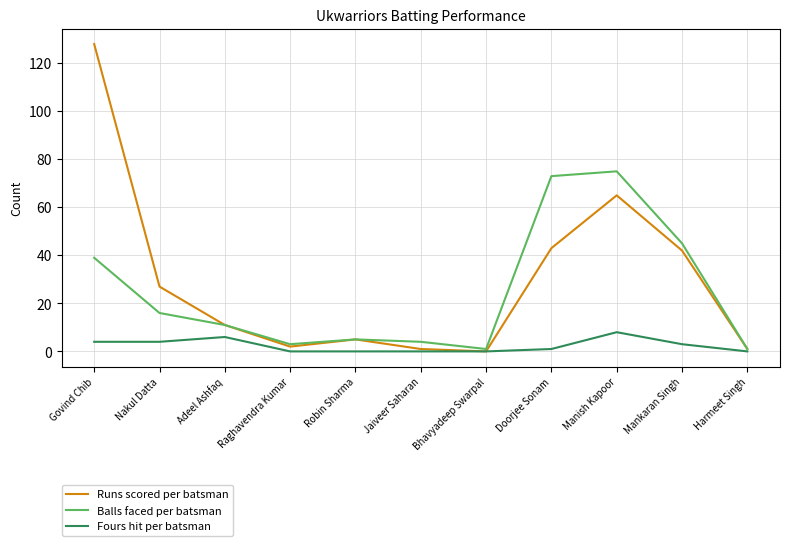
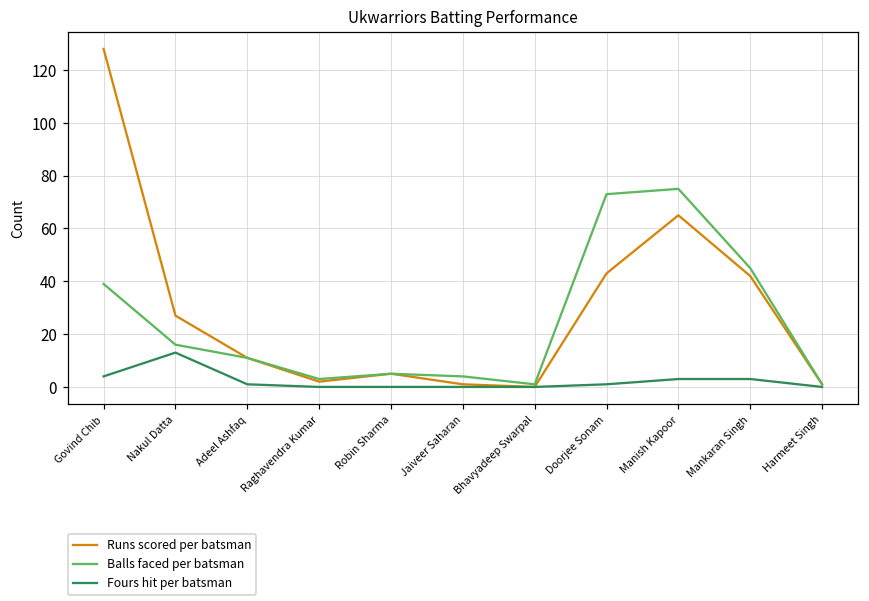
Fours hit per batsman, Nakul Datta: 4 -> 13
Fours hit per batsman, Adeel Ashfaq: 6 -> 1
Fours hit per batsman, Manish Kapoor: 8 -> 3
